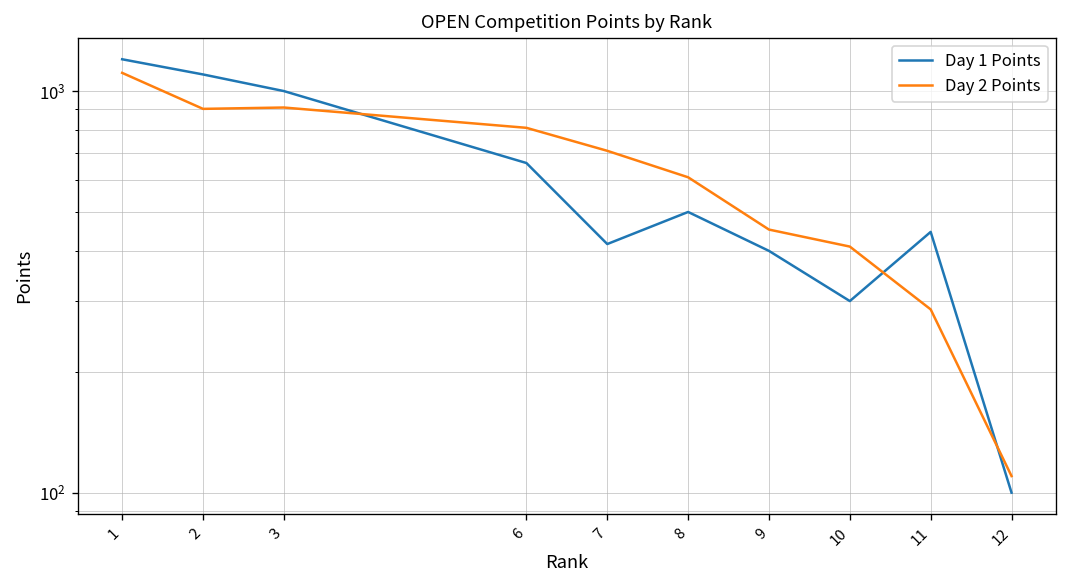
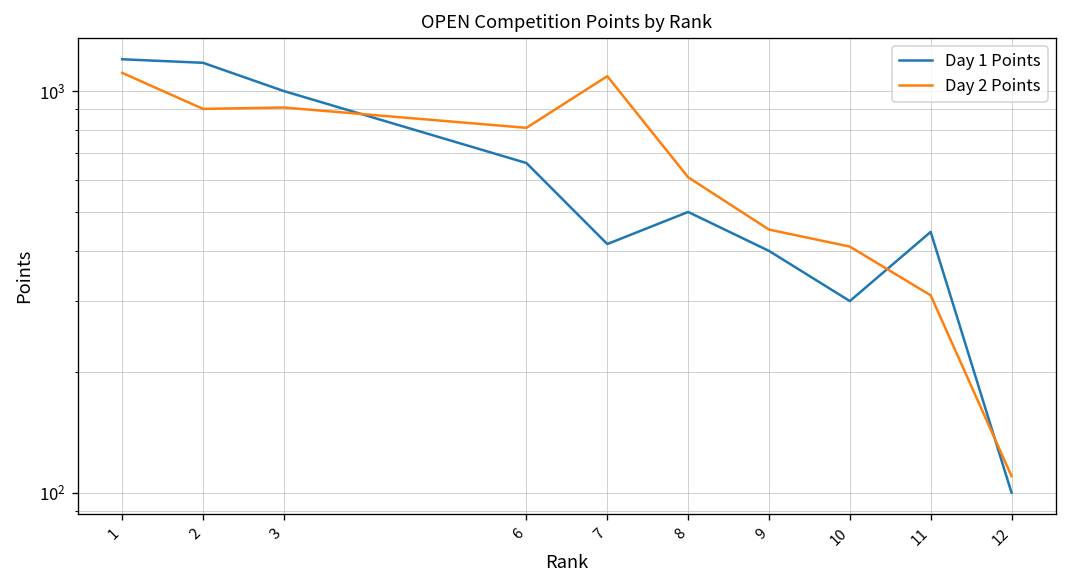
Day 1 Points, 2: 1100 -> 1180
Day 2 Points, 7: 710 -> 1090
Day 2 Points, 11: 290 -> 310
